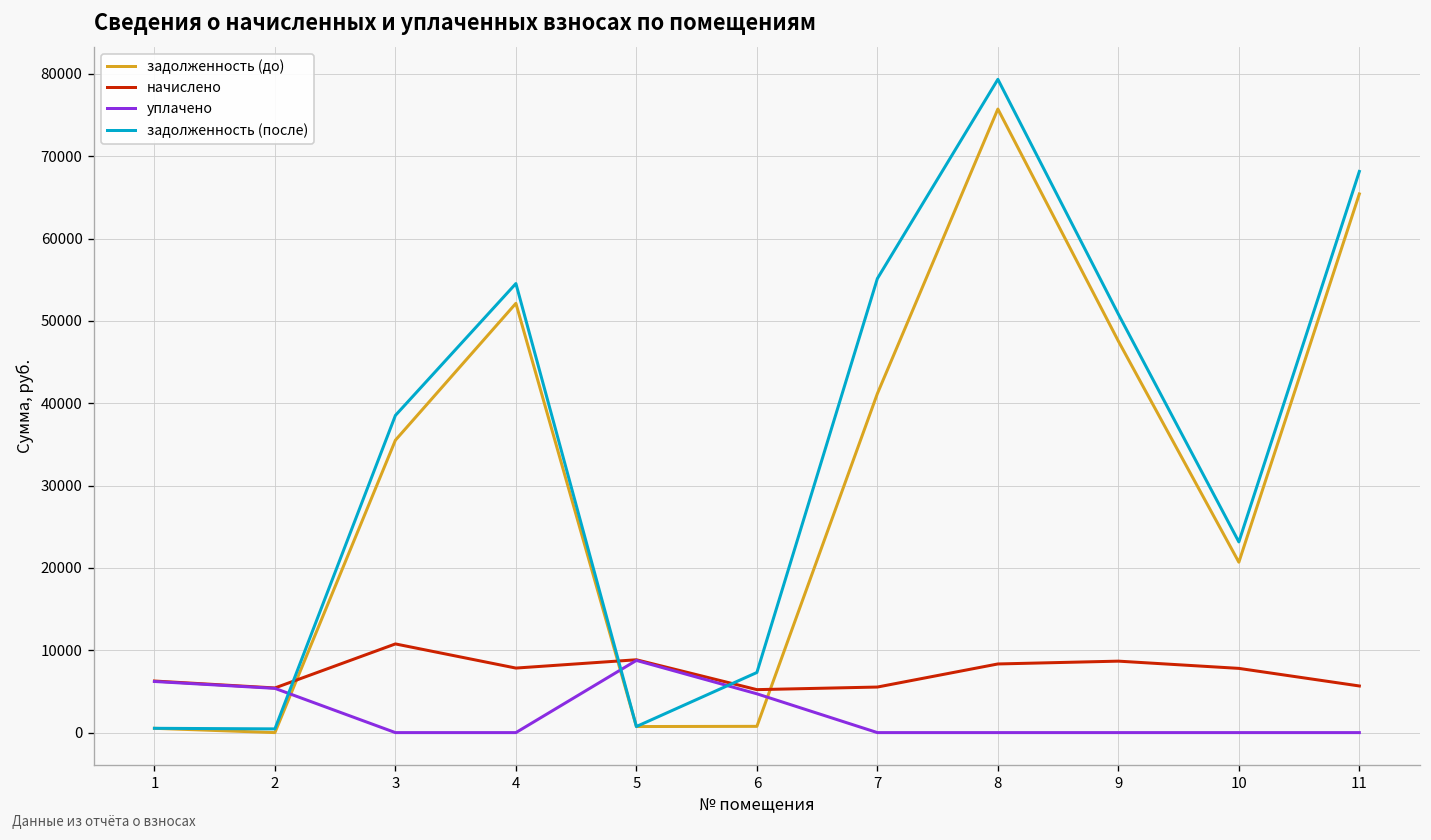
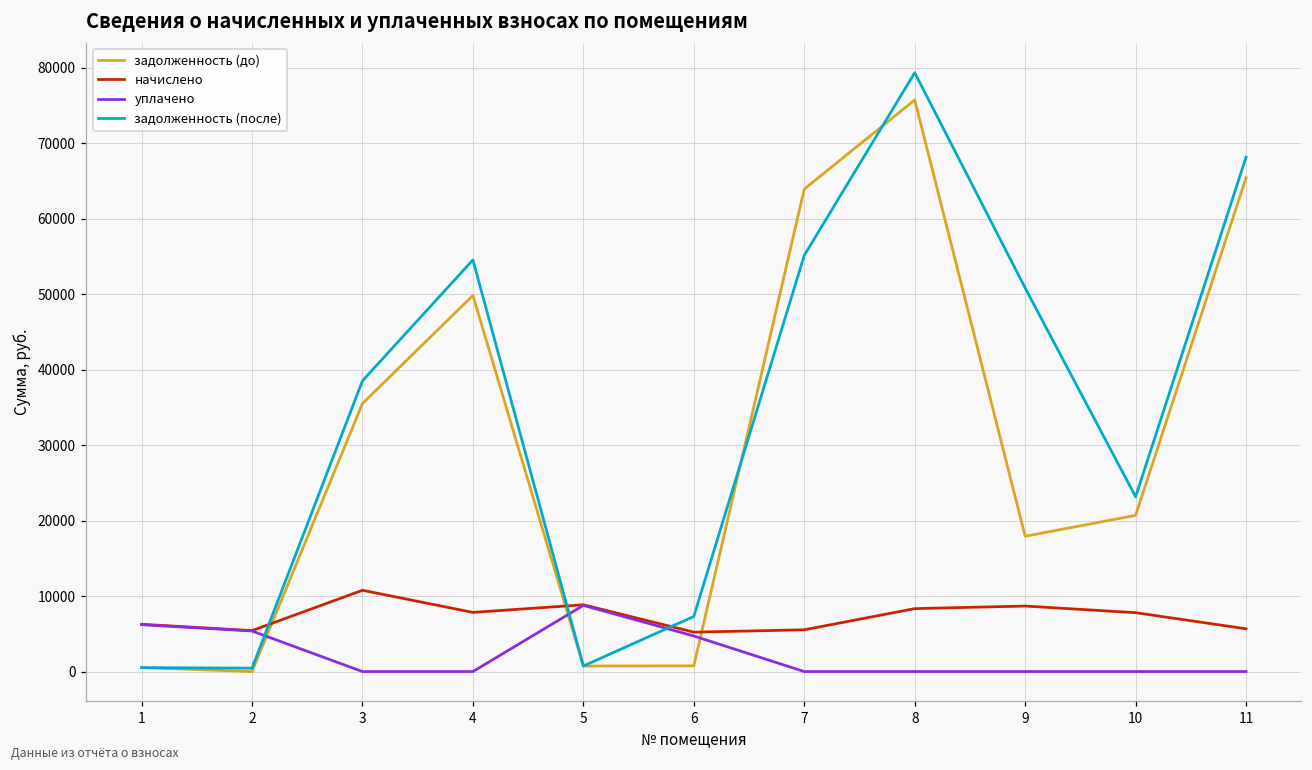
задолженность (до), 4: 52000 -> 50000
задолженность (до), 7: 41000 -> 64000
задолженность (до), 9: 48000 -> 18000
